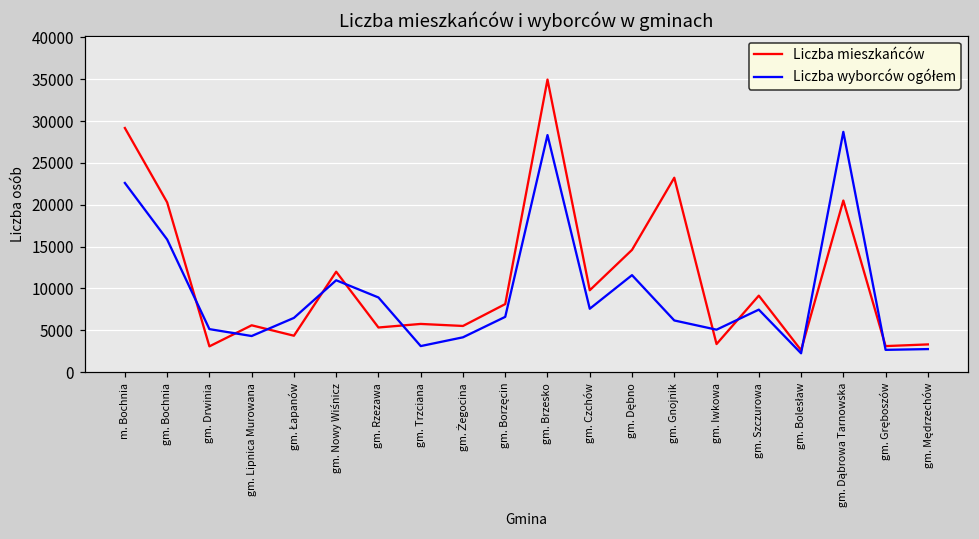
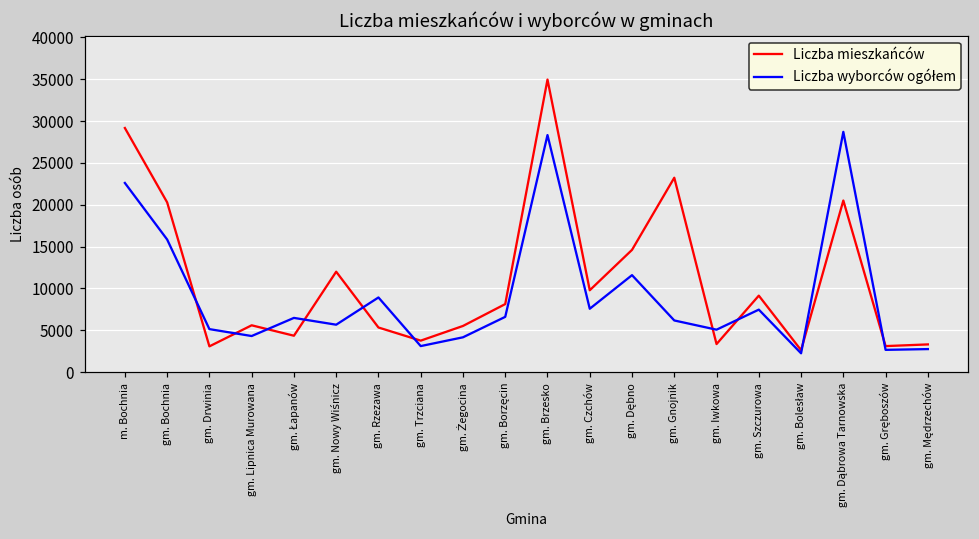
Liczba wyborców ogółem, gm. Nowy Wiśnicz: 11000 -> 6000
Liczba mieszkańców, gm. Trzciana: 6000 -> 4000
